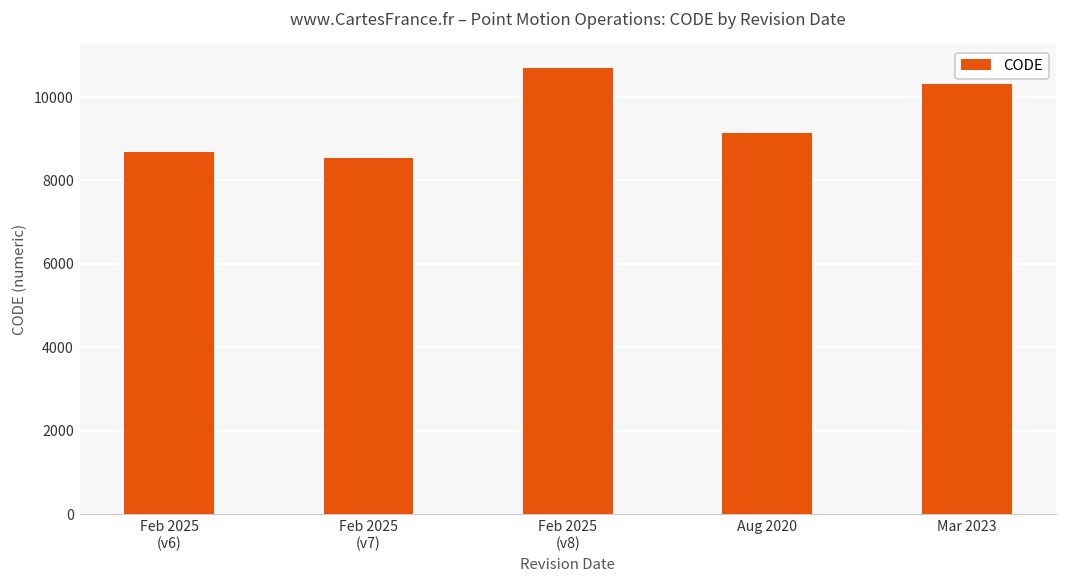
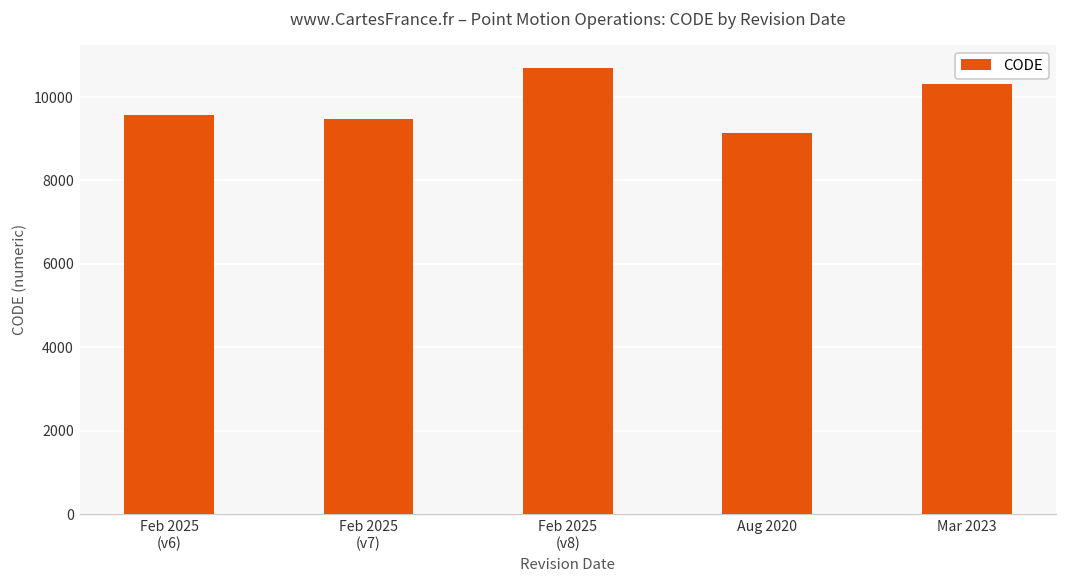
Feb 2025 (v6): 8700 -> 9600
Feb 2025 (v7): 8500 -> 9500
